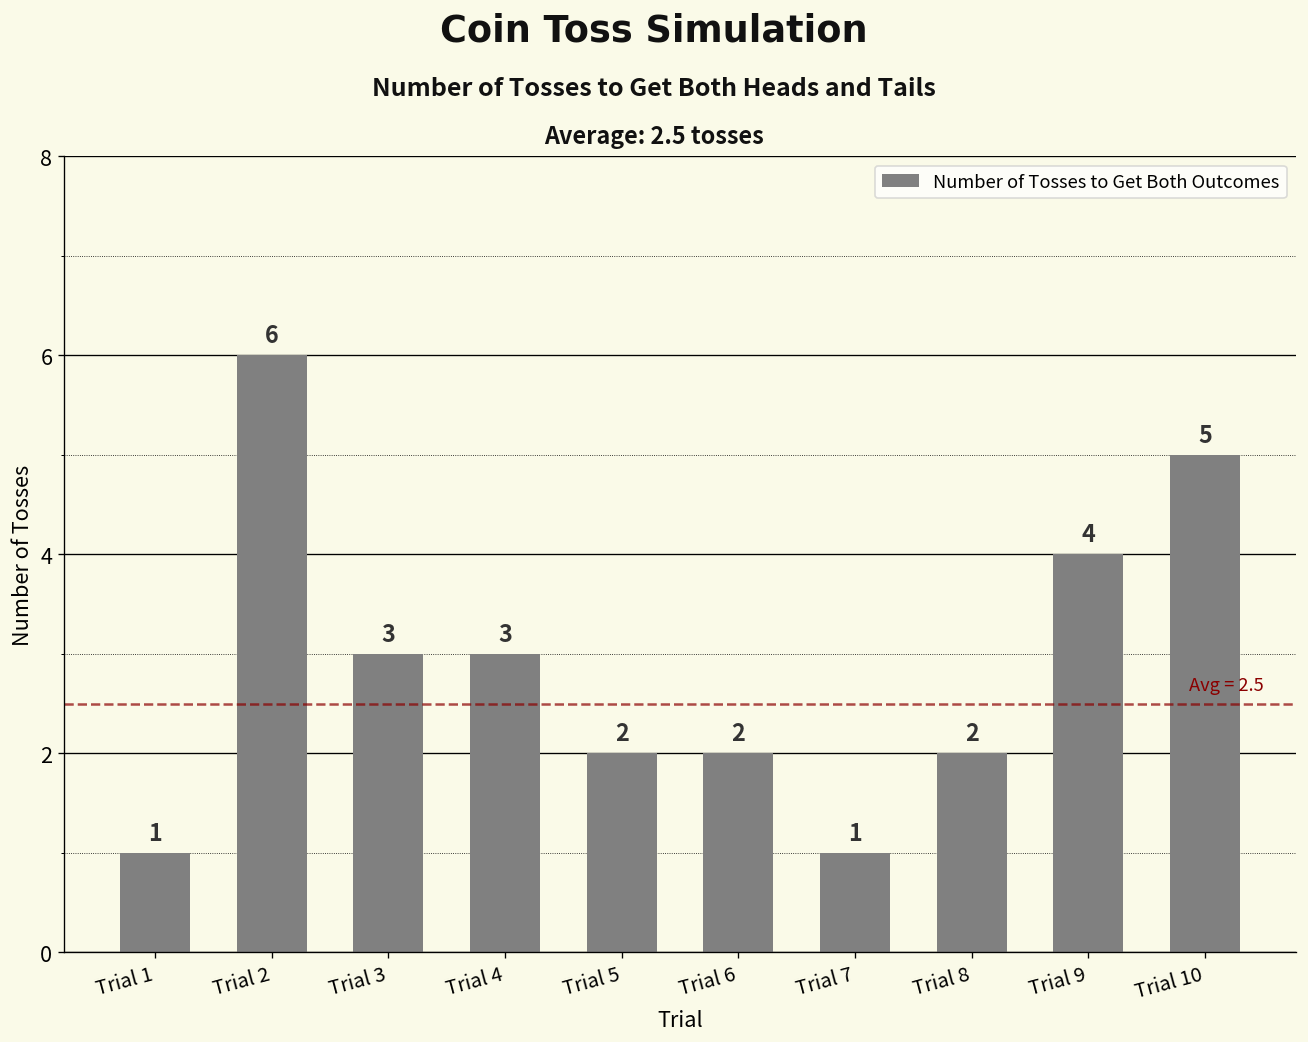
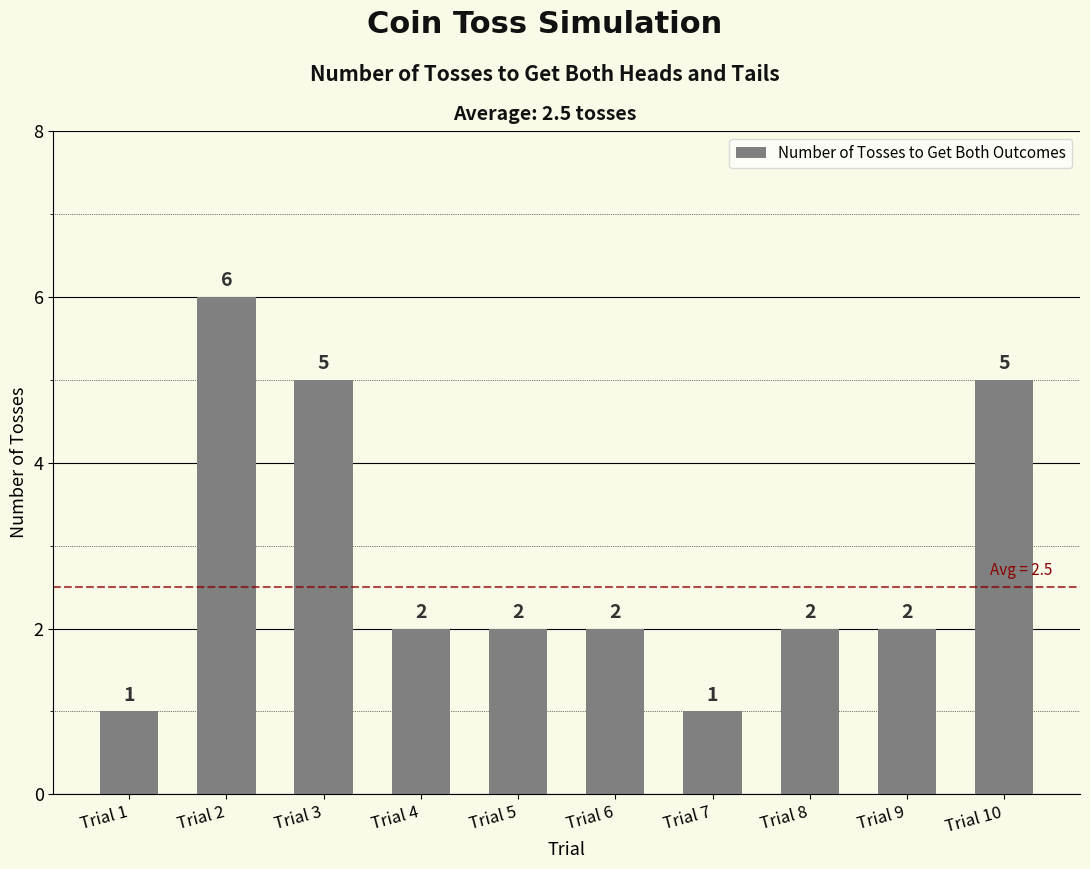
Trial 3: 3 -> 5
Trial 4: 3 -> 2
Trial 9: 4 -> 2
